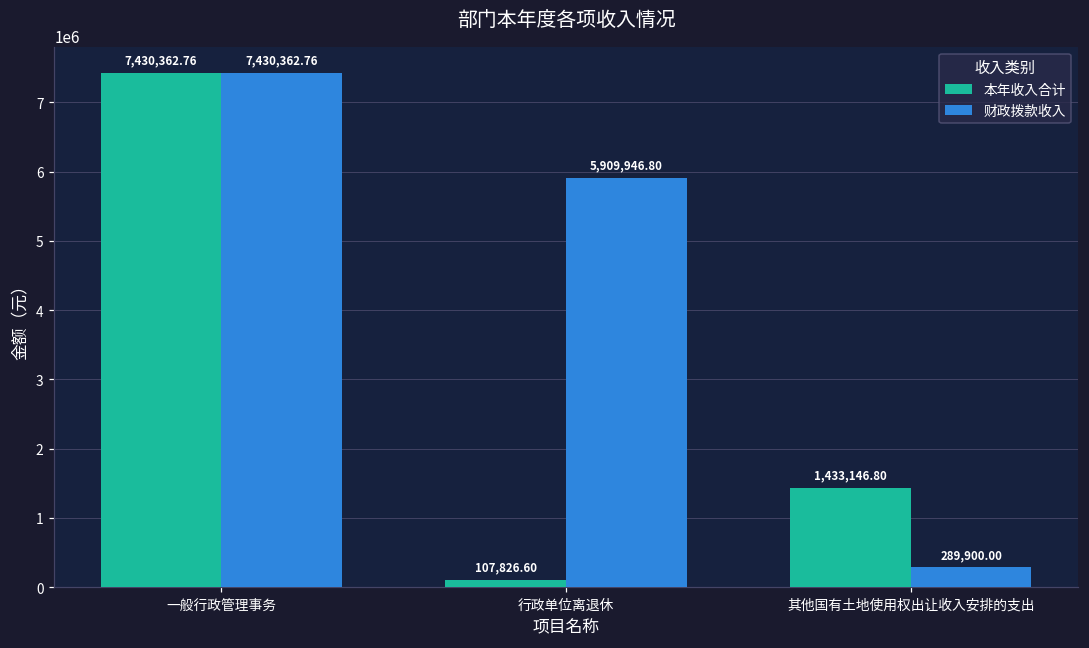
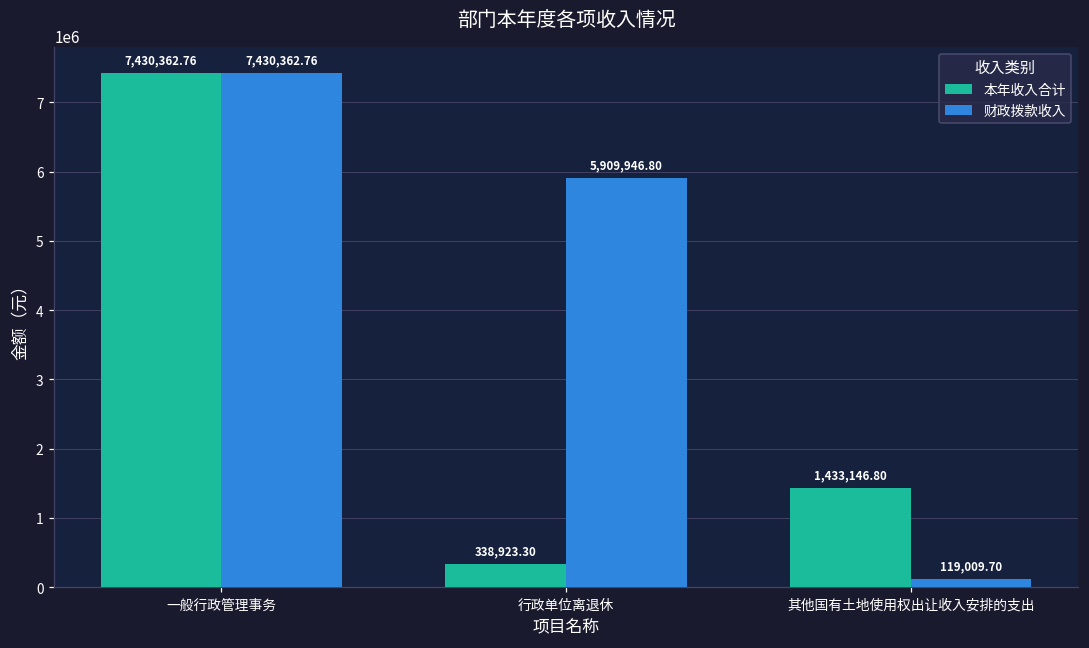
本年收入合计, 行政单位离退休: 107,826.60 -> 338,923.30
财政拨款收入, 其他国有土地使用权出让收入安排的支出: 289,900.00 -> 119,009.70
